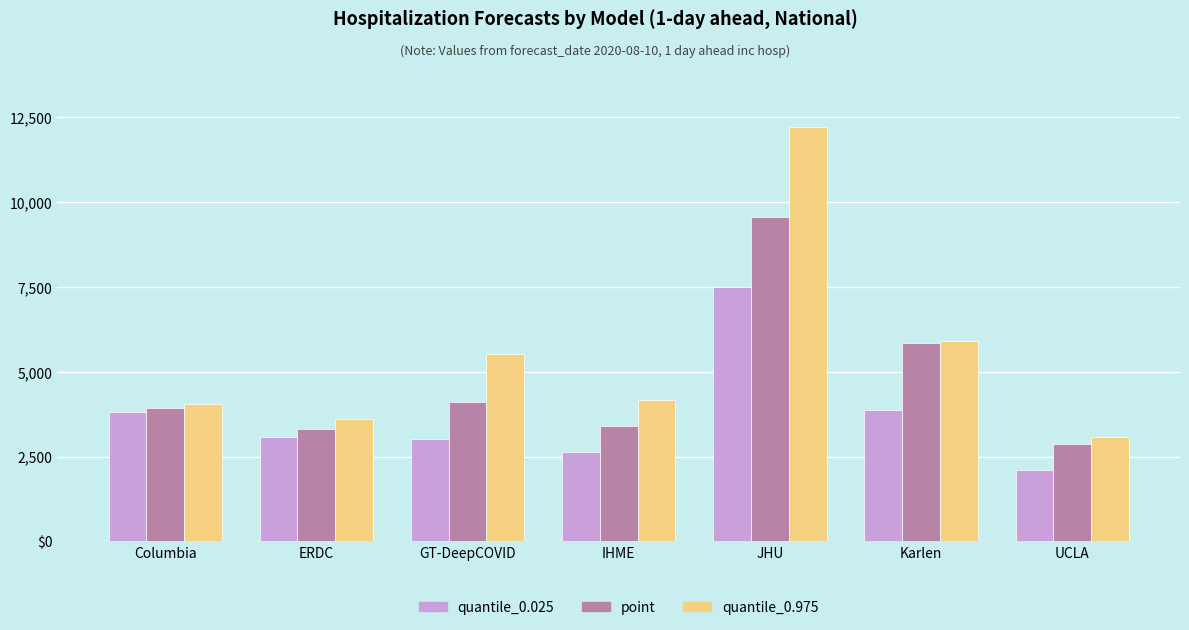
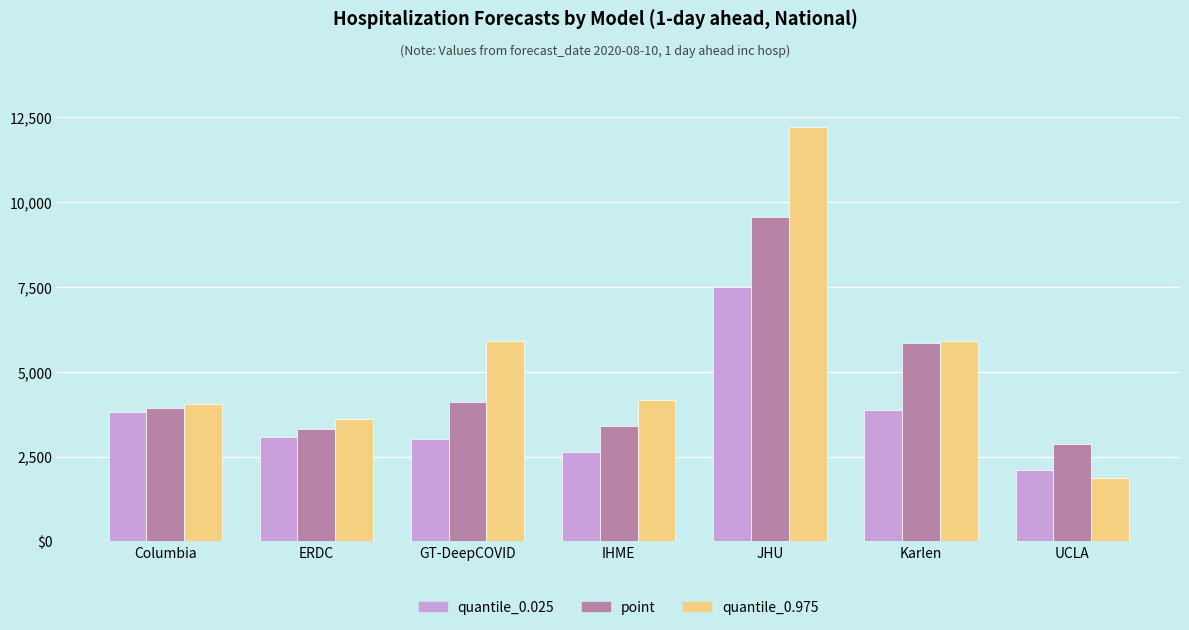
quantile_0.975, GT-DeepCOVID: 5,500 -> 5,900
quantile_0.975, UCLA: 3,100 -> 1,900
